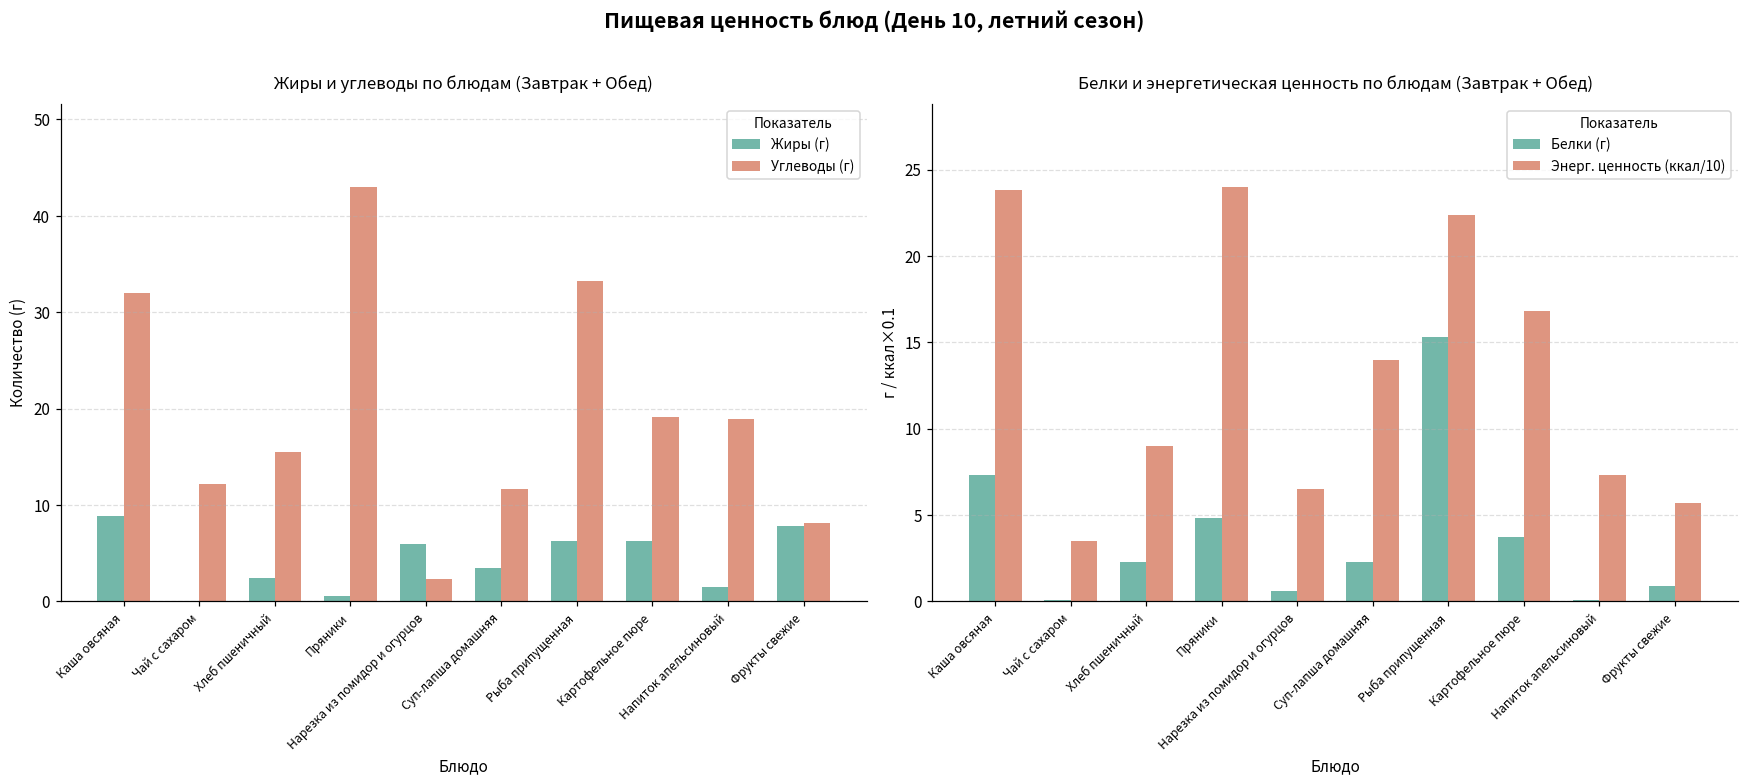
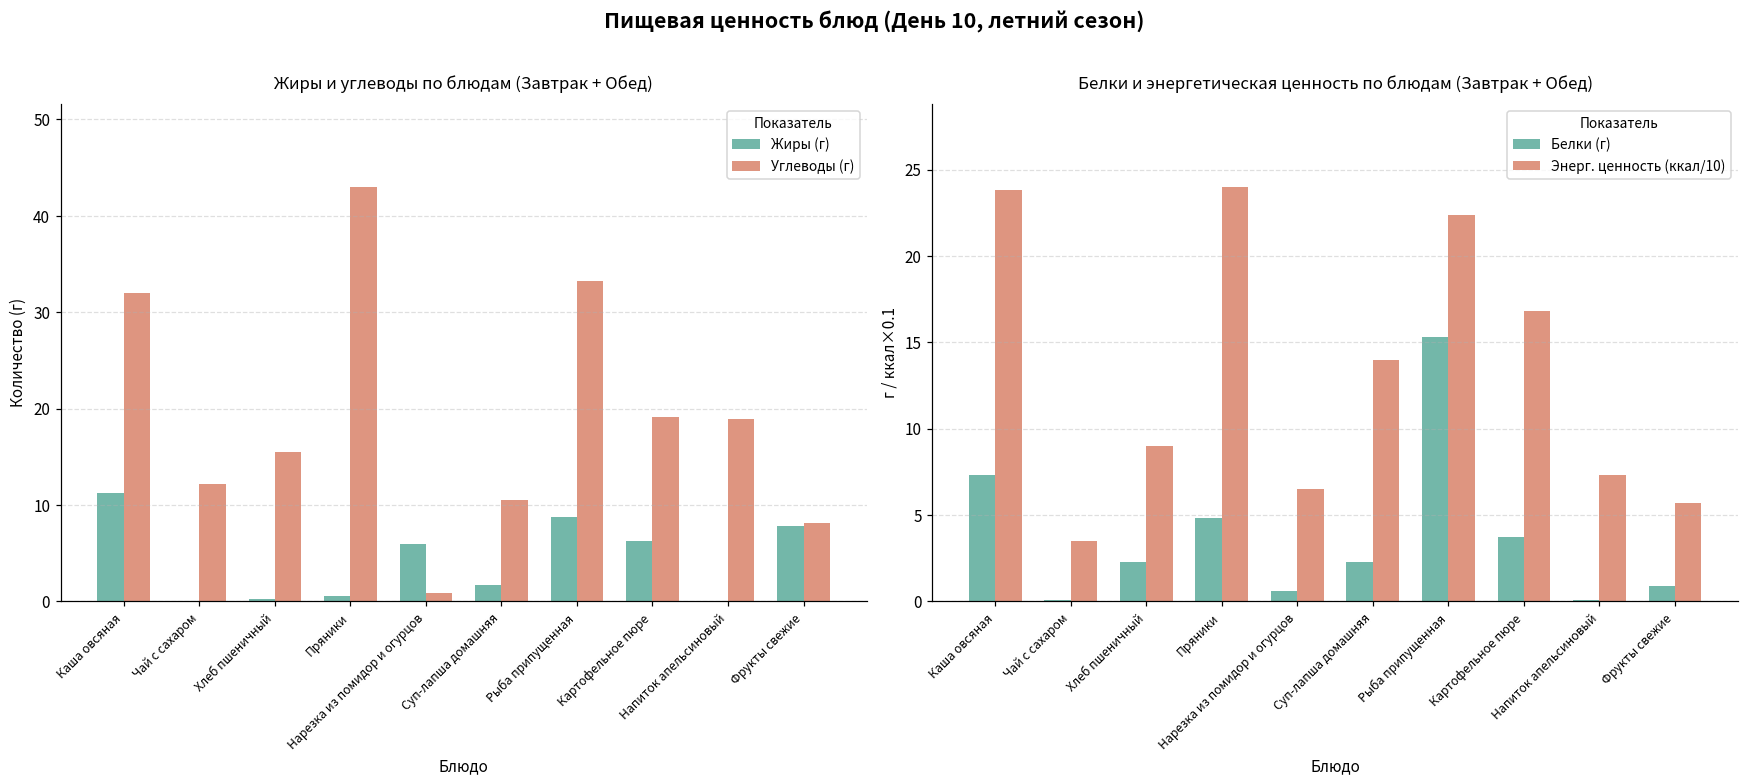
Жиры и углеводы по блюдам (Завтрак + Обед), Жиры (г), Каша овсяная: 9 -> 11
Жиры и углеводы по блюдам (Завтрак + Обед), Жиры (г), Хлеб пшеничный: 2 -> 0
Жиры и углеводы по блюдам (Завтрак + Обед), Углеводы (г), Нарезка из помидор и огурцов: 2 -> 1
Жиры и углеводы по блюдам (Завтрак + Обед), Жиры (г), Суп-лапша домашняя: 4 -> 2
Жиры и углеводы по блюдам (Завтрак + Обед), Углеводы (г), Суп-лапша домашняя: 12 -> 11
Жиры и углеводы по блюдам (Завтрак + Обед), Жиры (г), Рыба припущенная: 6 -> 9
Жиры и углеводы по блюдам (Завтрак + Обед), Жиры (г), Напиток апельсиновый: 2 -> 0
